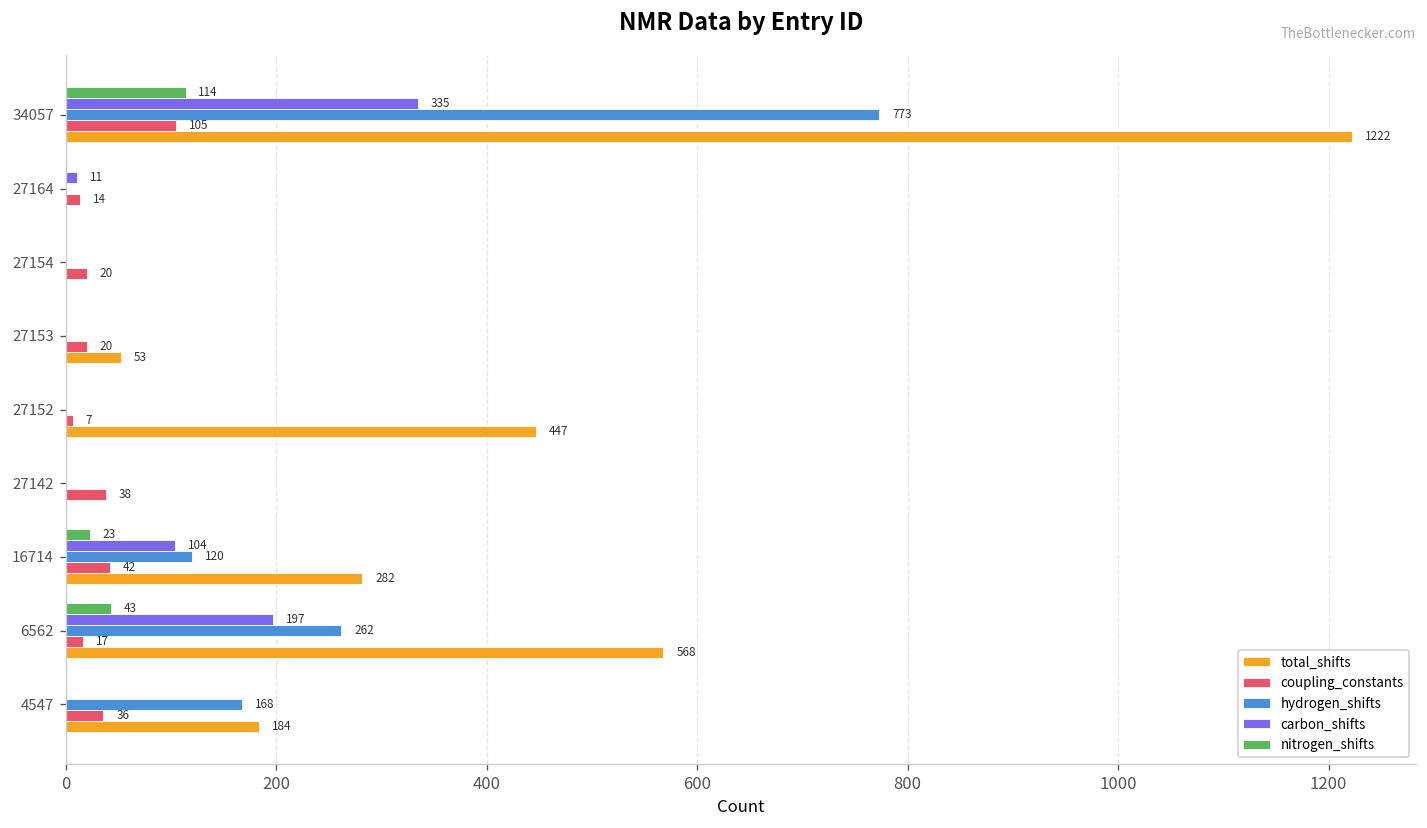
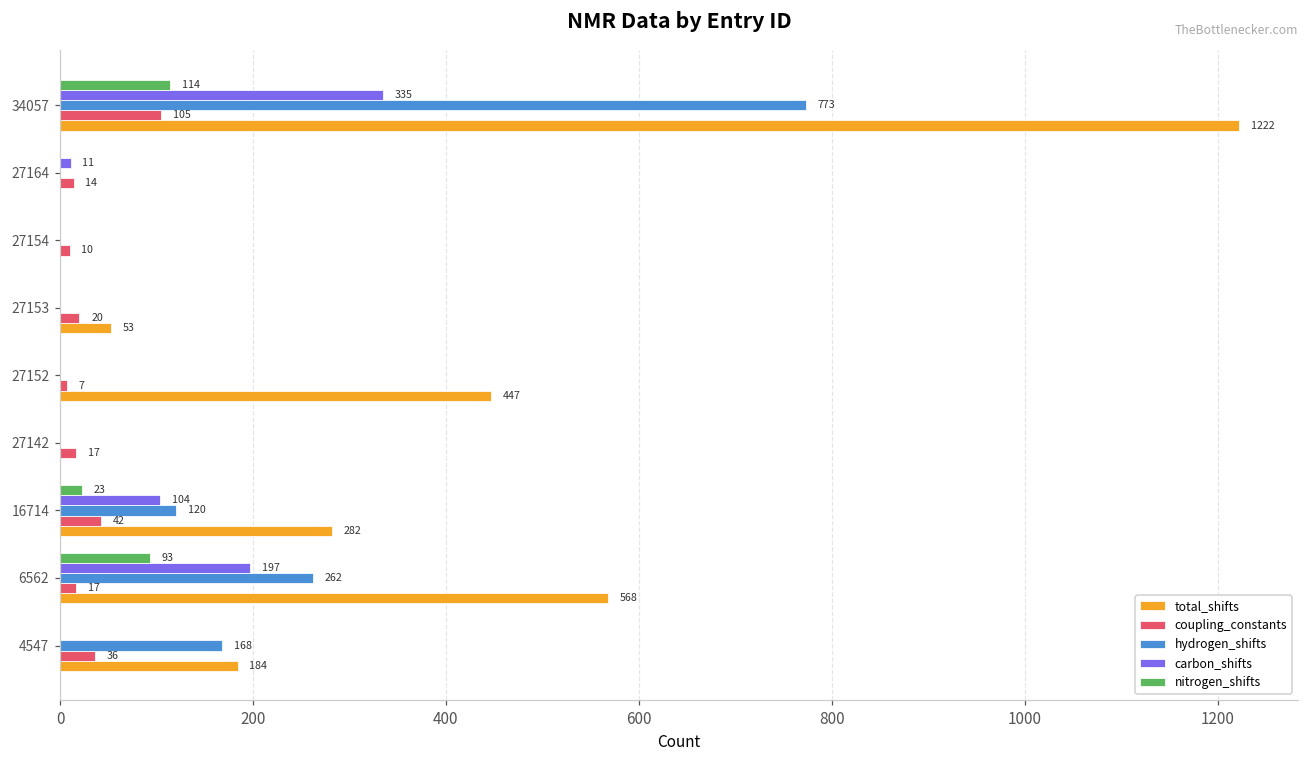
coupling_constants, 27154: 20 -> 10
coupling_constants, 27142: 38 -> 17
nitrogen_shifts, 6562: 43 -> 93
